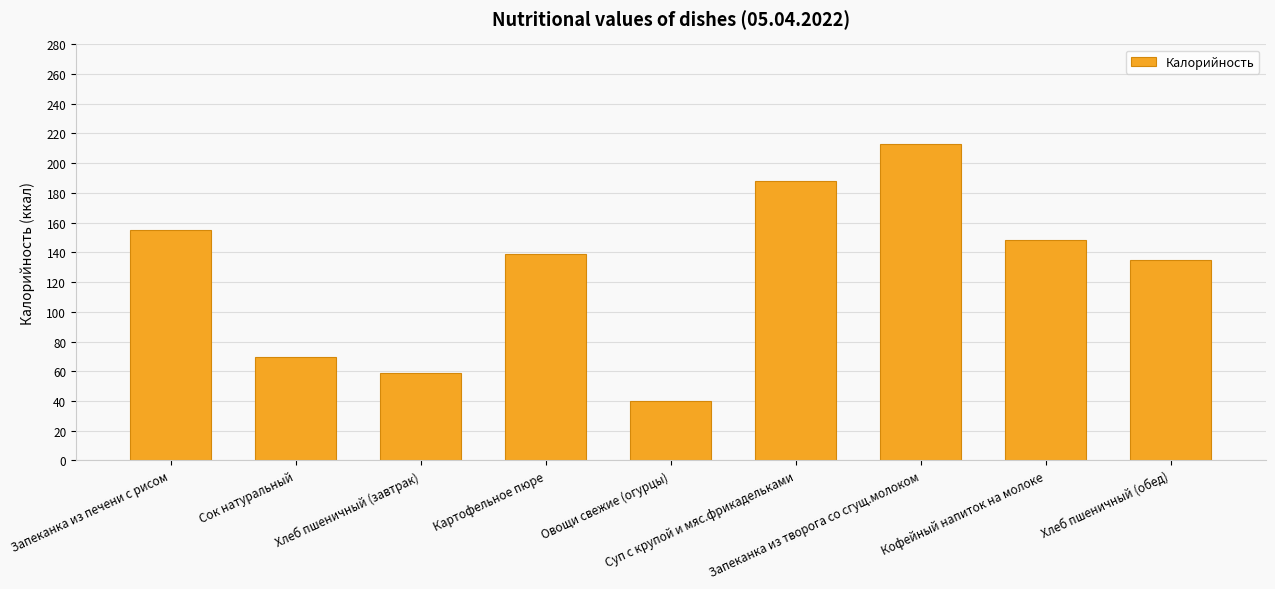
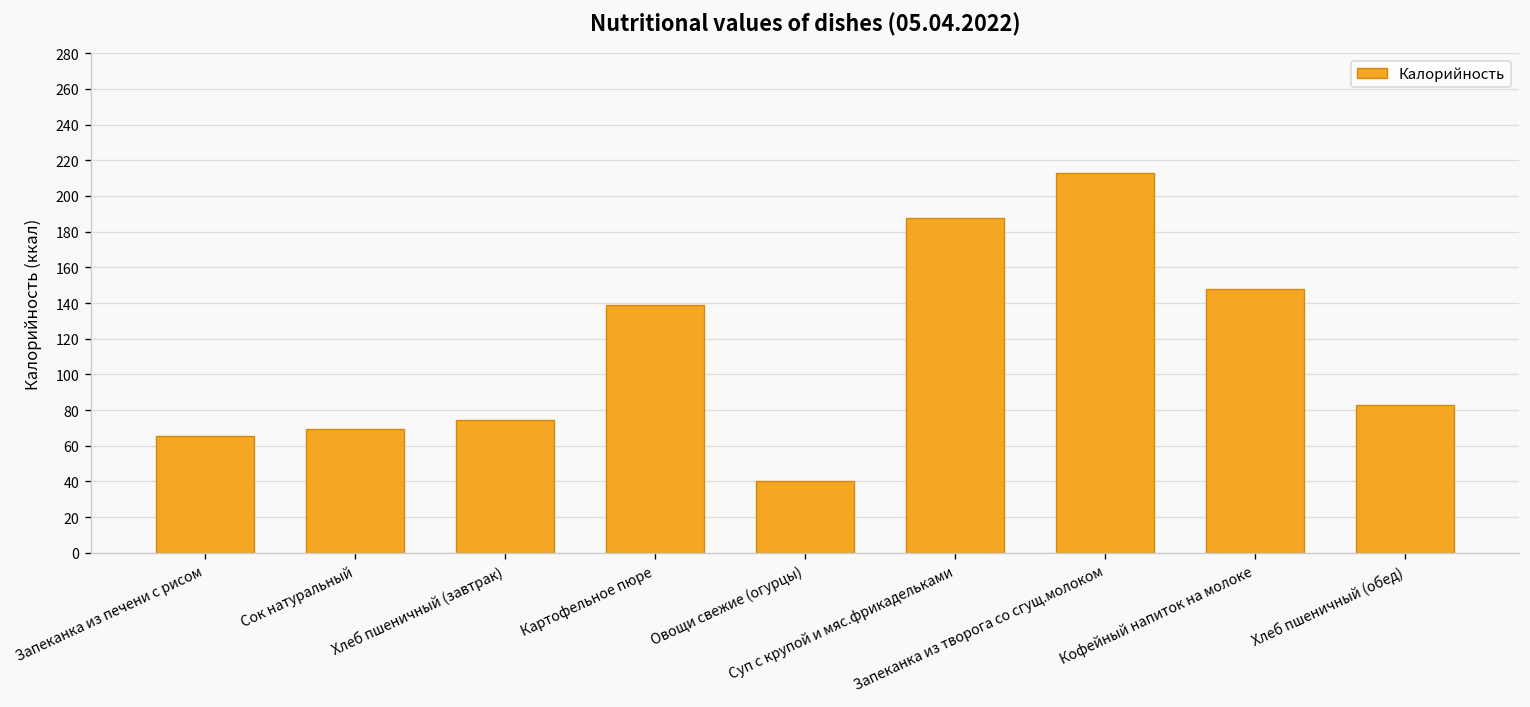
Запеканка из печени с рисом: 155 -> 65
Хлеб пшеничный (завтрак): 59 -> 75
Хлеб пшеничный (обед): 135 -> 83
